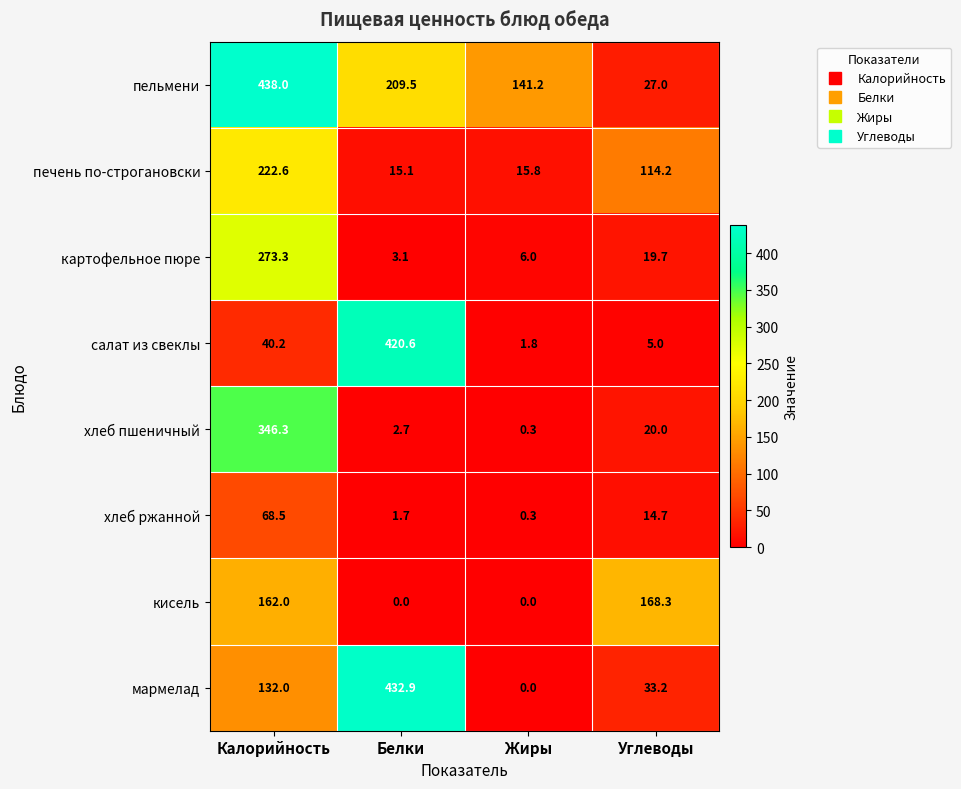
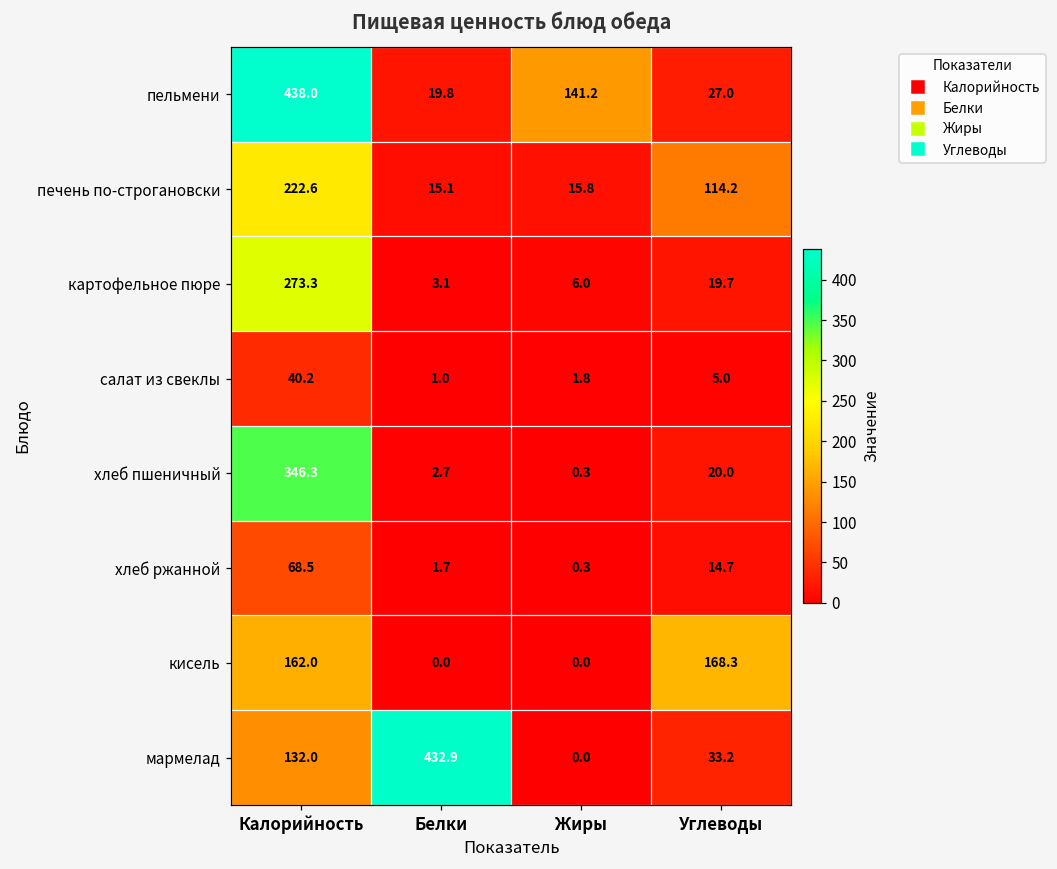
пельмени, Белки: 209.5 -> 19.8
салат из свеклы, Белки: 420.6 -> 1.0
